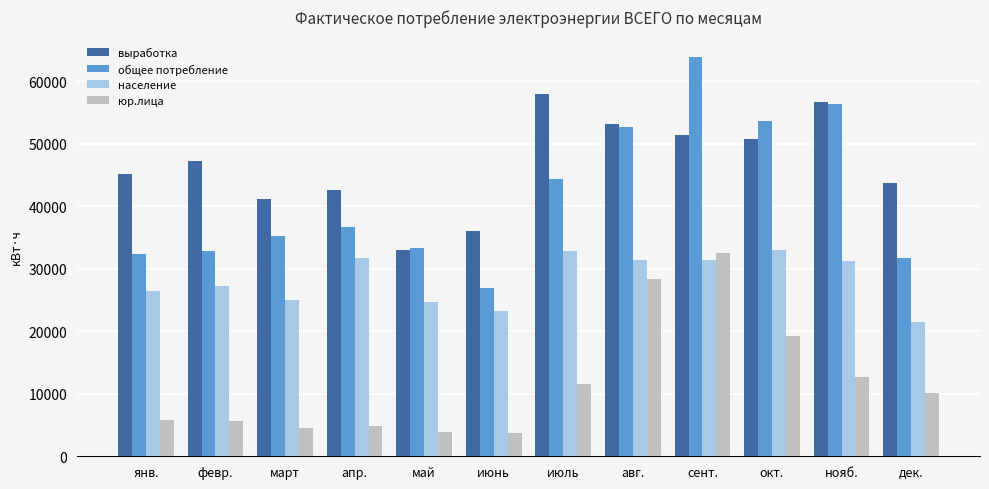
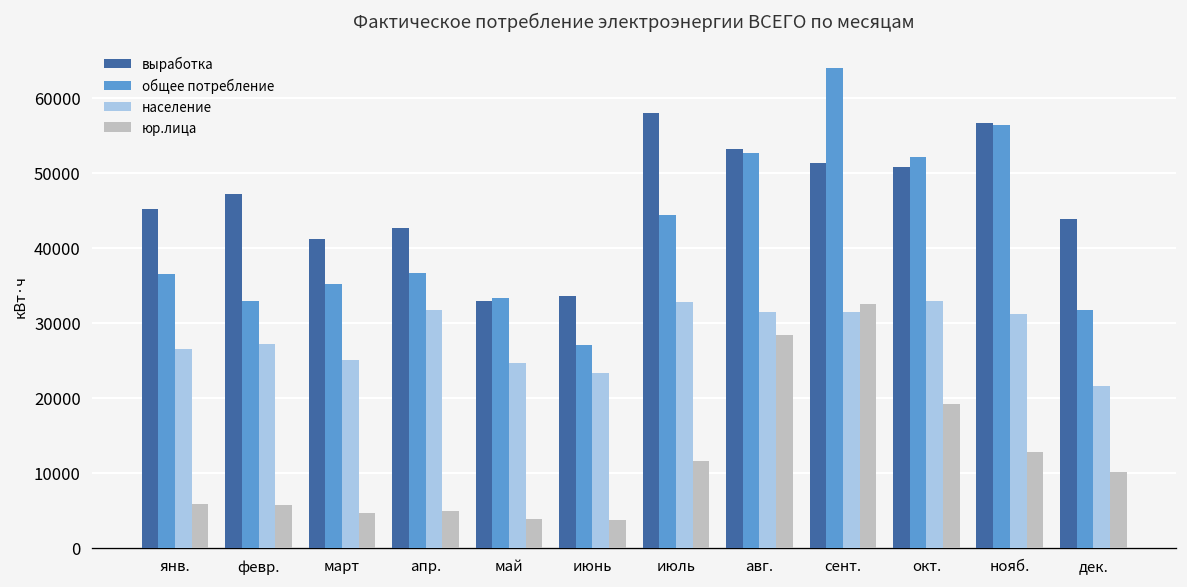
общее потребление, янв.: 32000 -> 36000
выработка, июнь: 36000 -> 34000
общее потребление, окт.: 54000 -> 52000
